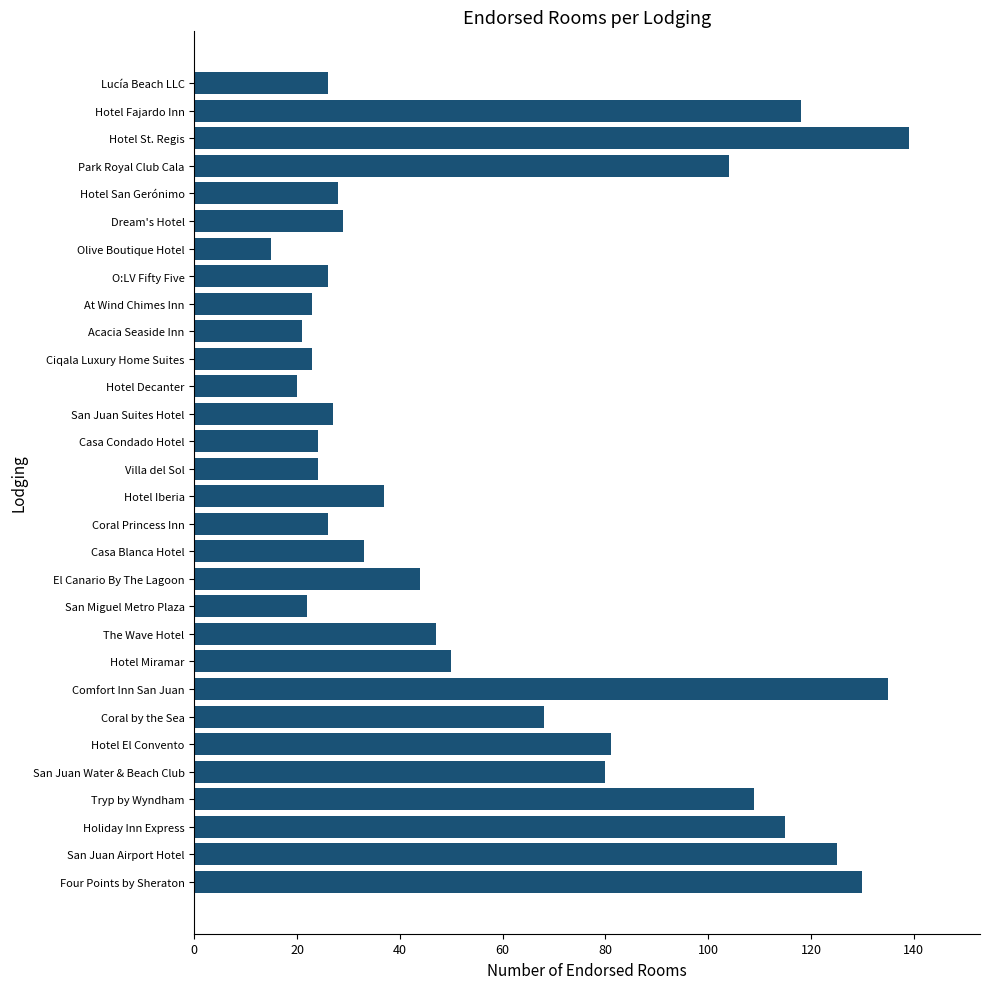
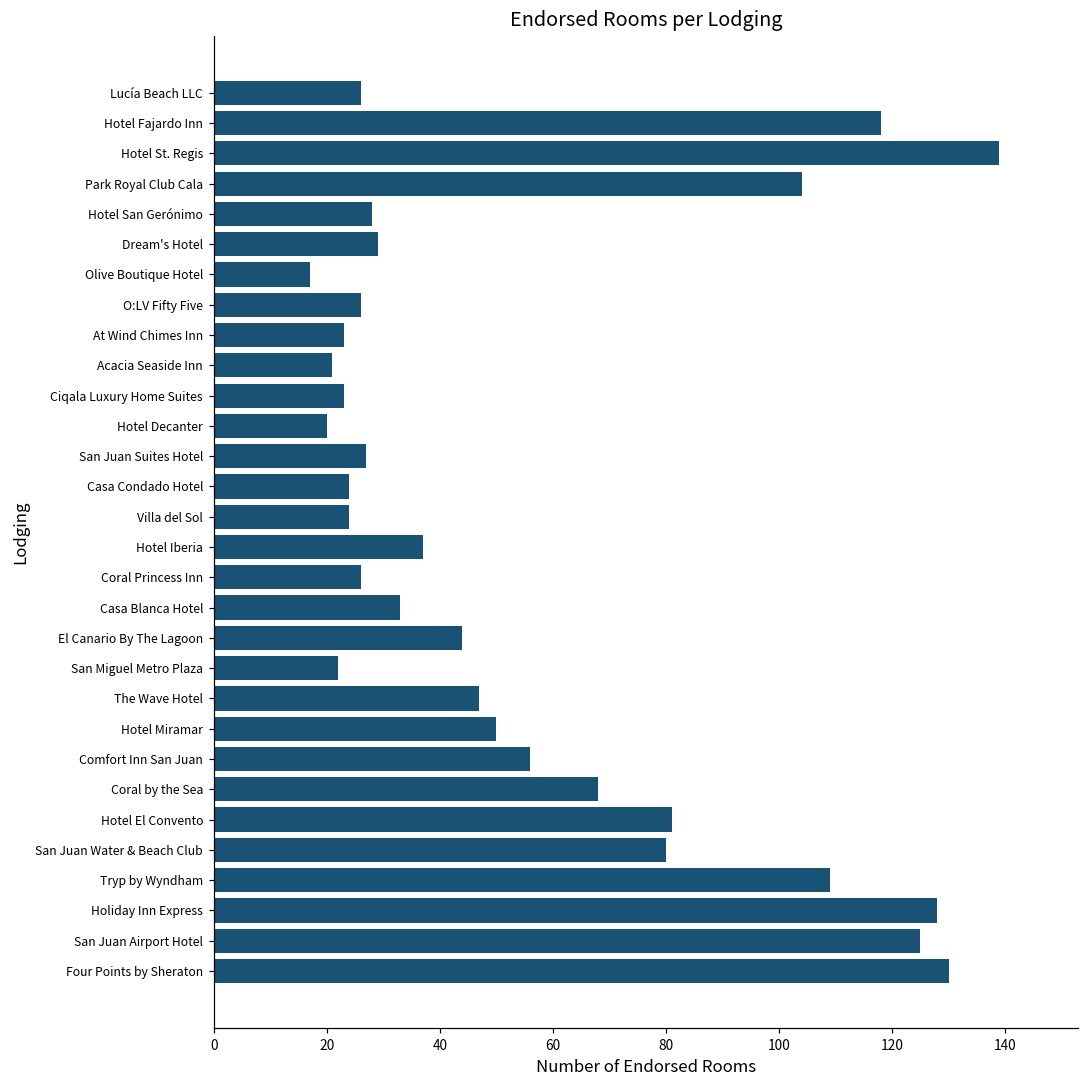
Olive Boutique Hotel: 15 -> 17
Comfort Inn San Juan: 135 -> 56
Holiday Inn Express: 115 -> 128
